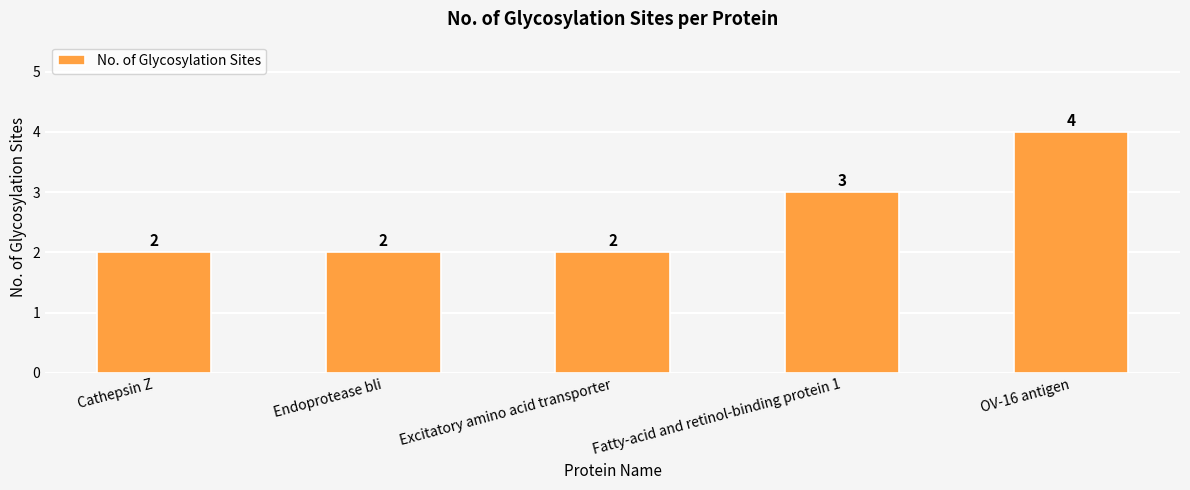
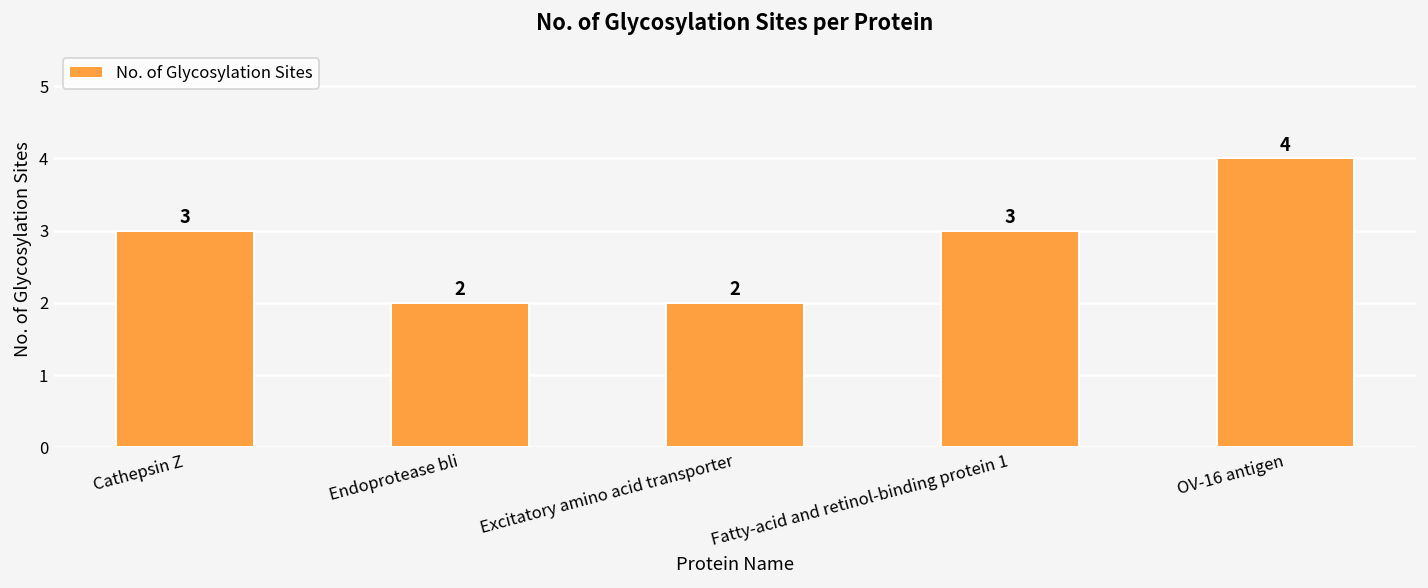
Cathepsin Z: 2 -> 3
